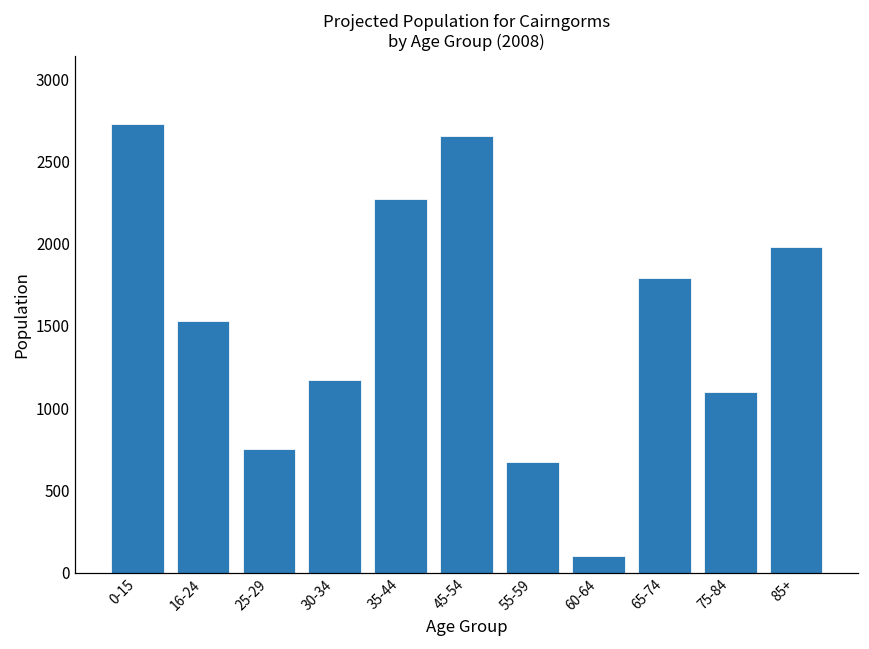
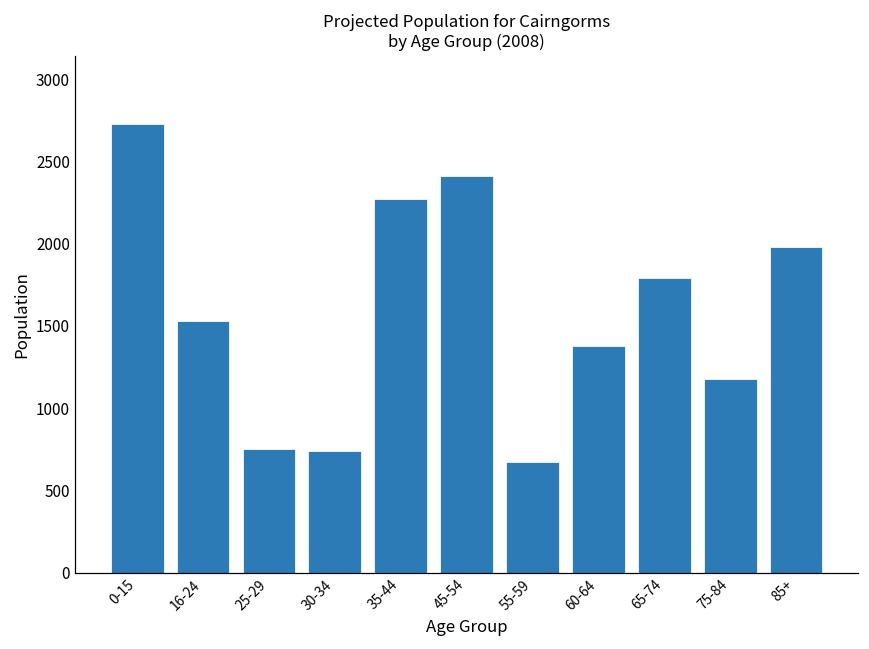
30-34: 1170 -> 740
45-54: 2650 -> 2410
60-64: 100 -> 1380
75-84: 1100 -> 1180
